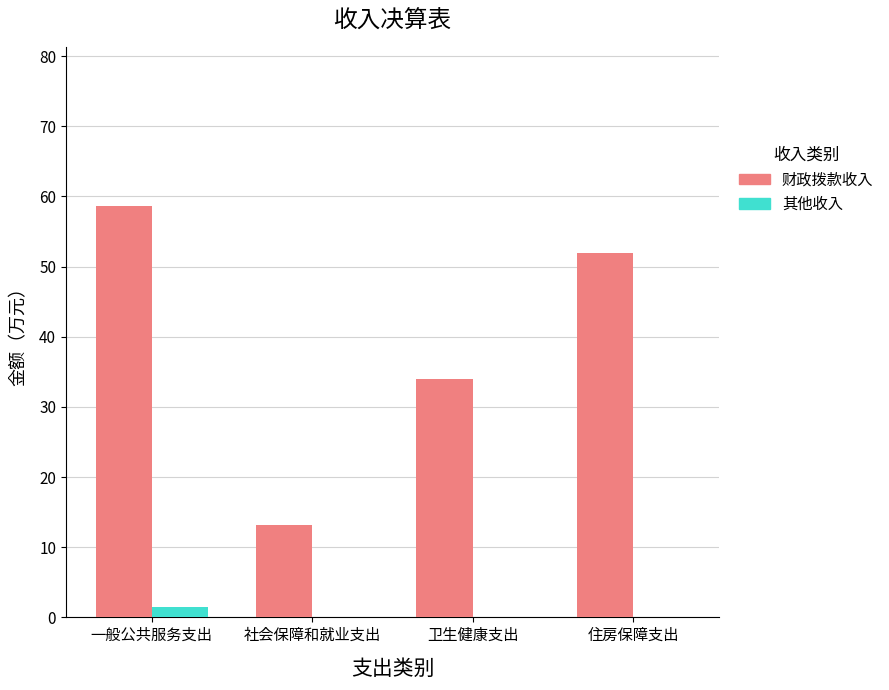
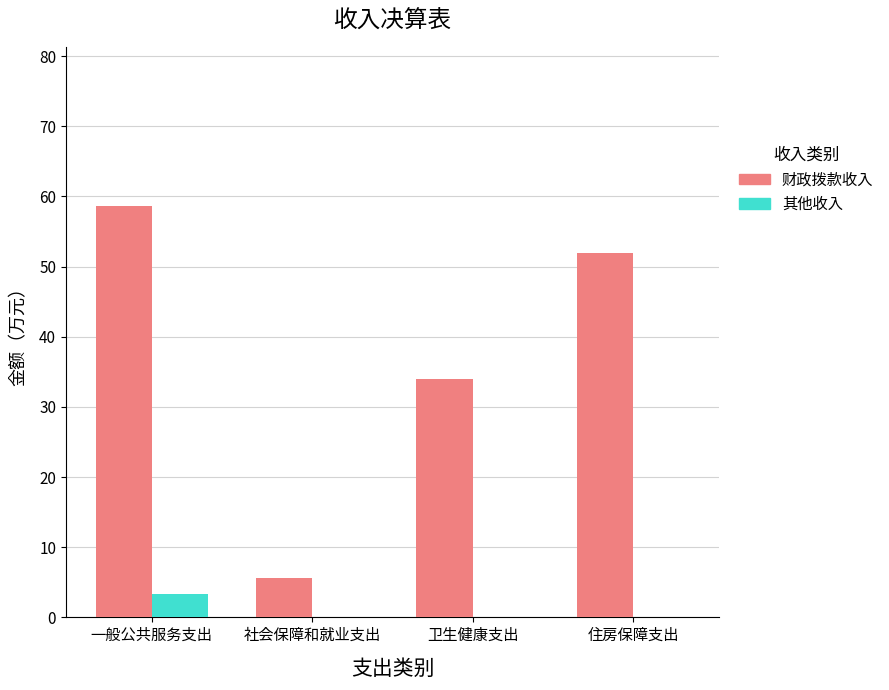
其他收入, 一般公共服务支出: 2 -> 3
财政拨款收入, 社会保障和就业支出: 13 -> 6
